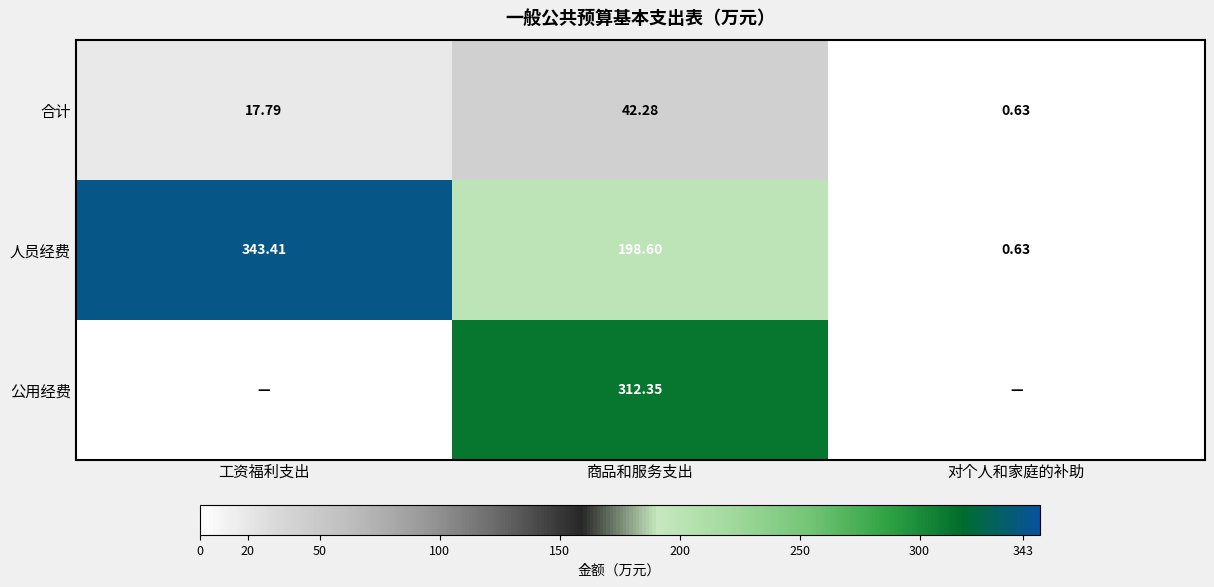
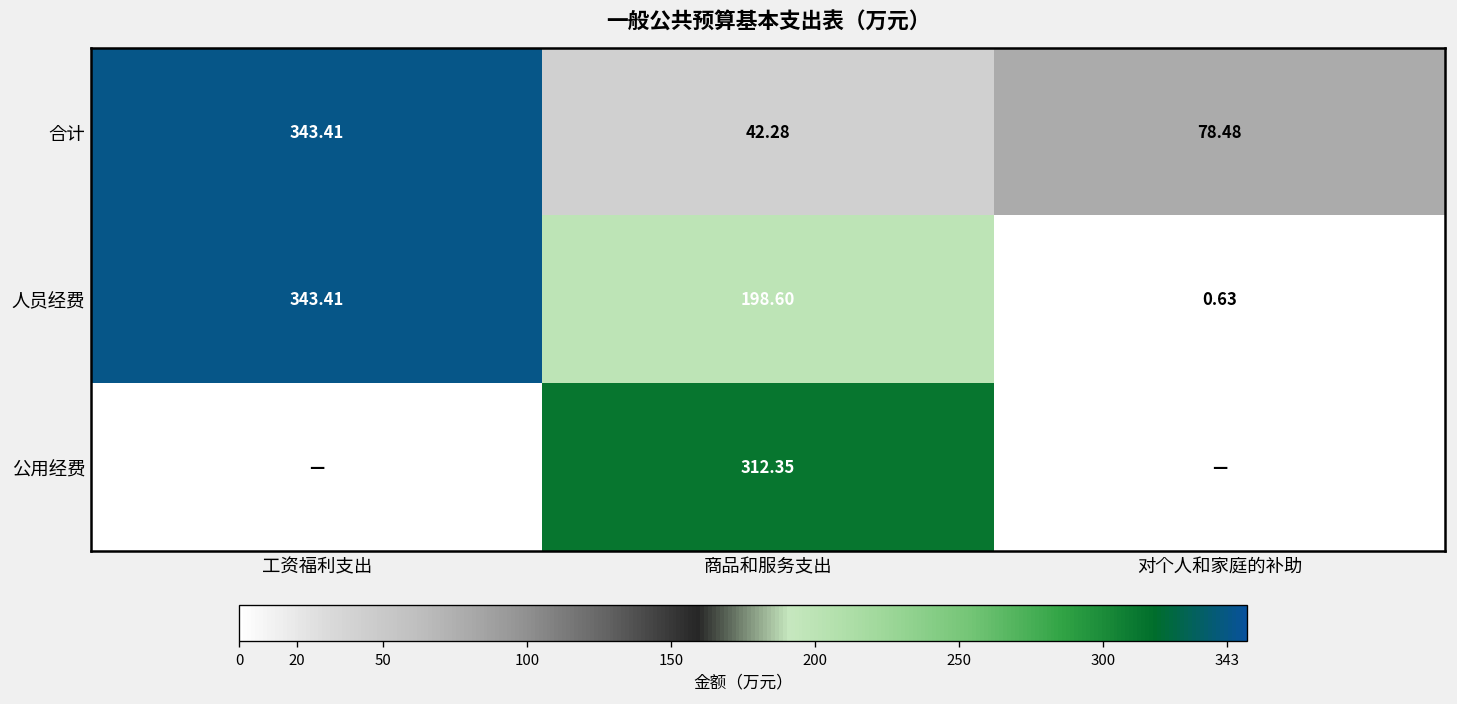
合计, 工资福利支出: 17.79 -> 343.41
合计, 对个人和家庭的补助: 0.63 -> 78.48
